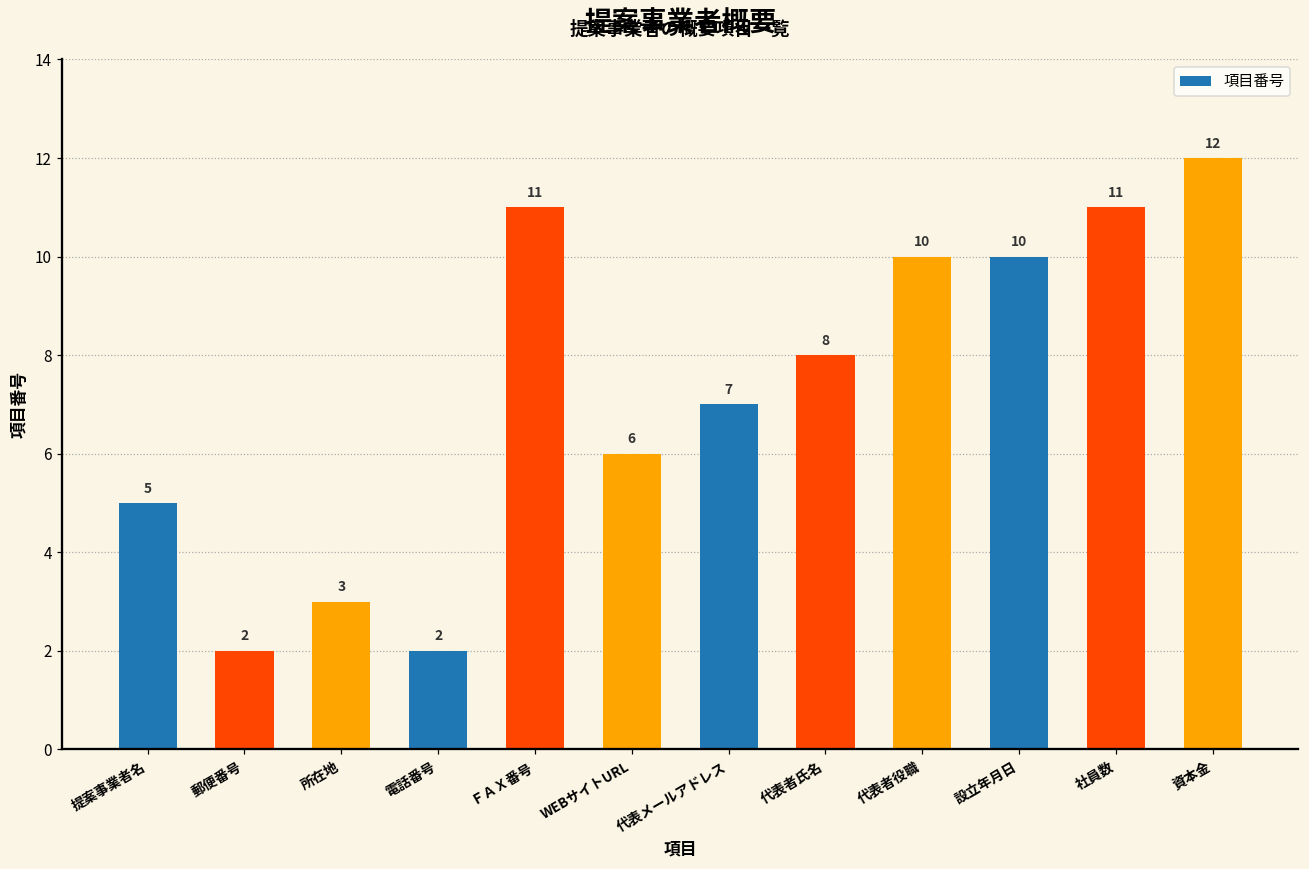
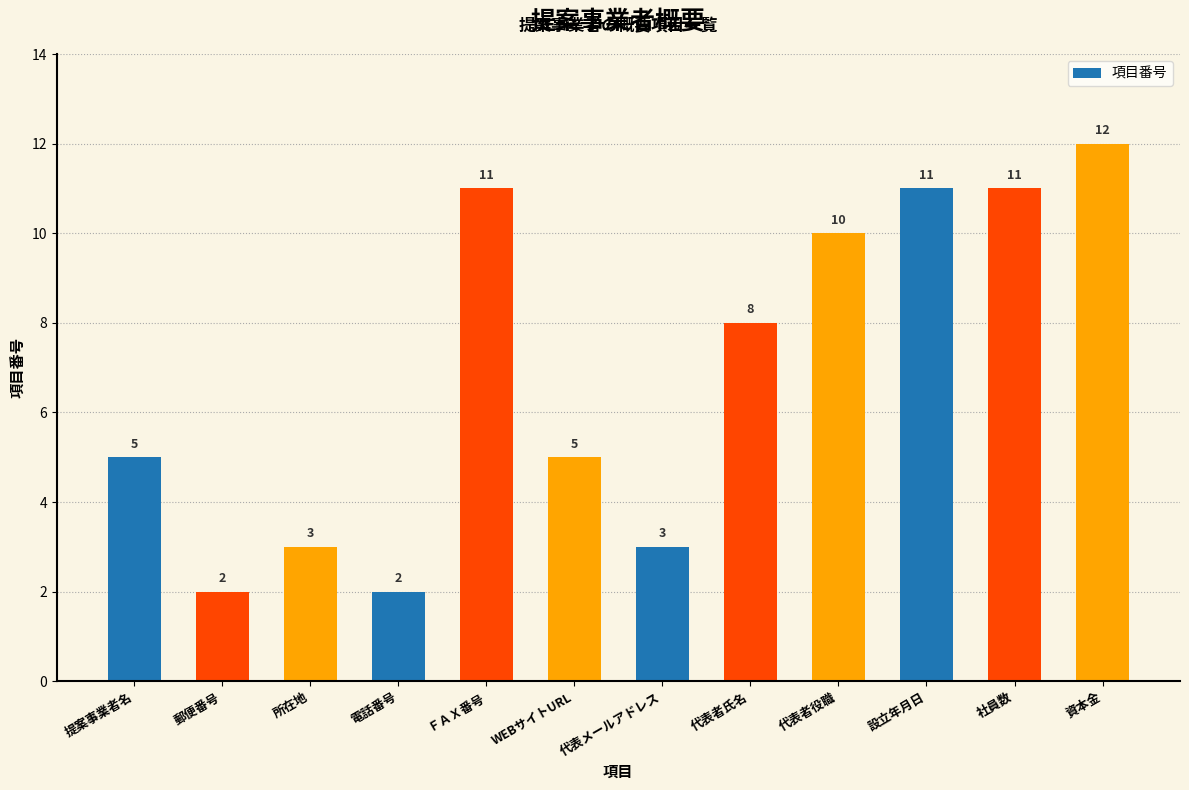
WEBサイトURL: 6 -> 5
代表メールアドレス: 7 -> 3
設立年月日: 10 -> 11
